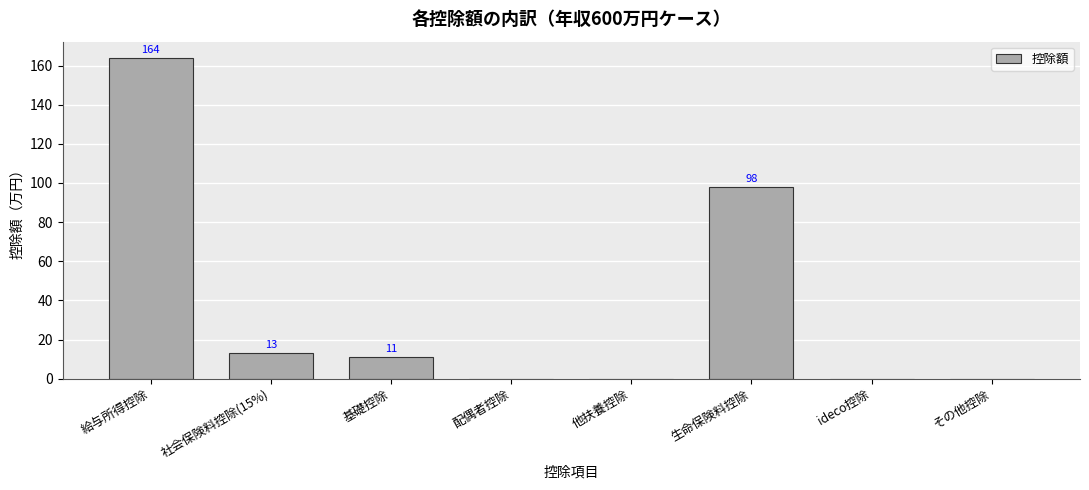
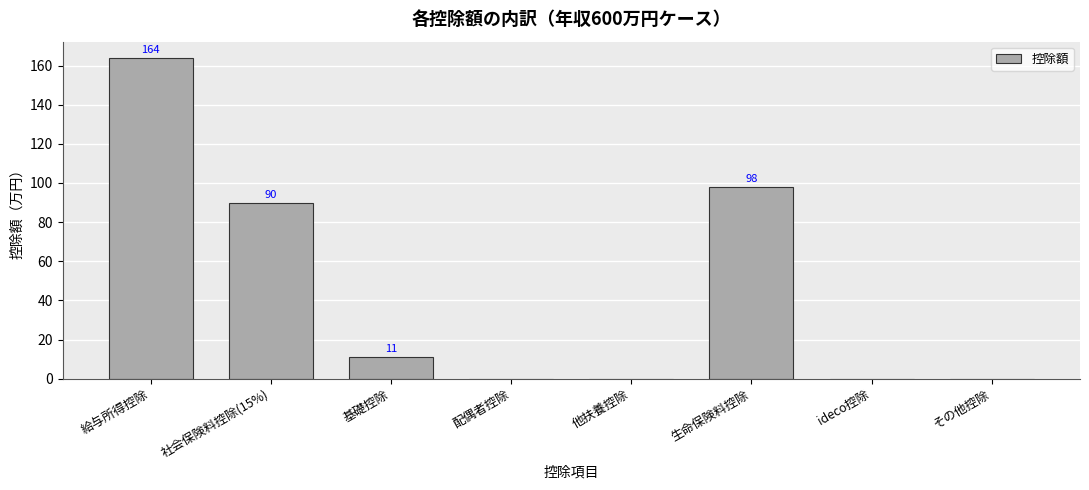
社会保険料控除(15%): 13 -> 90
